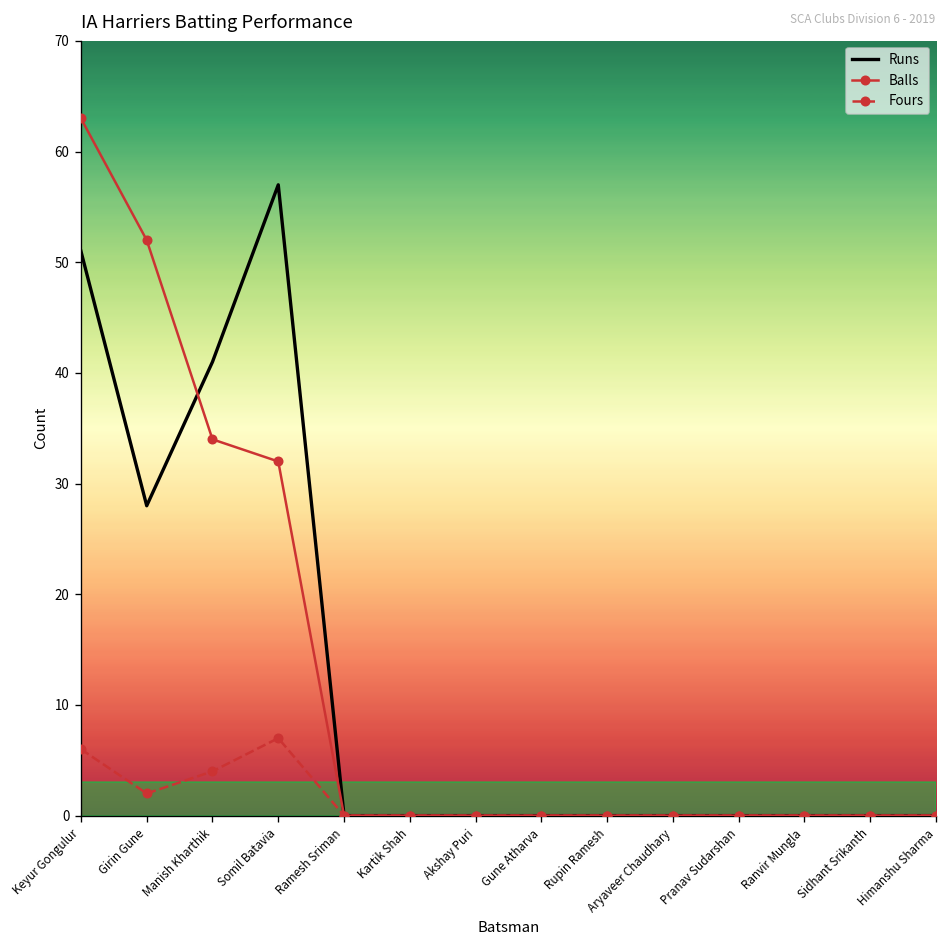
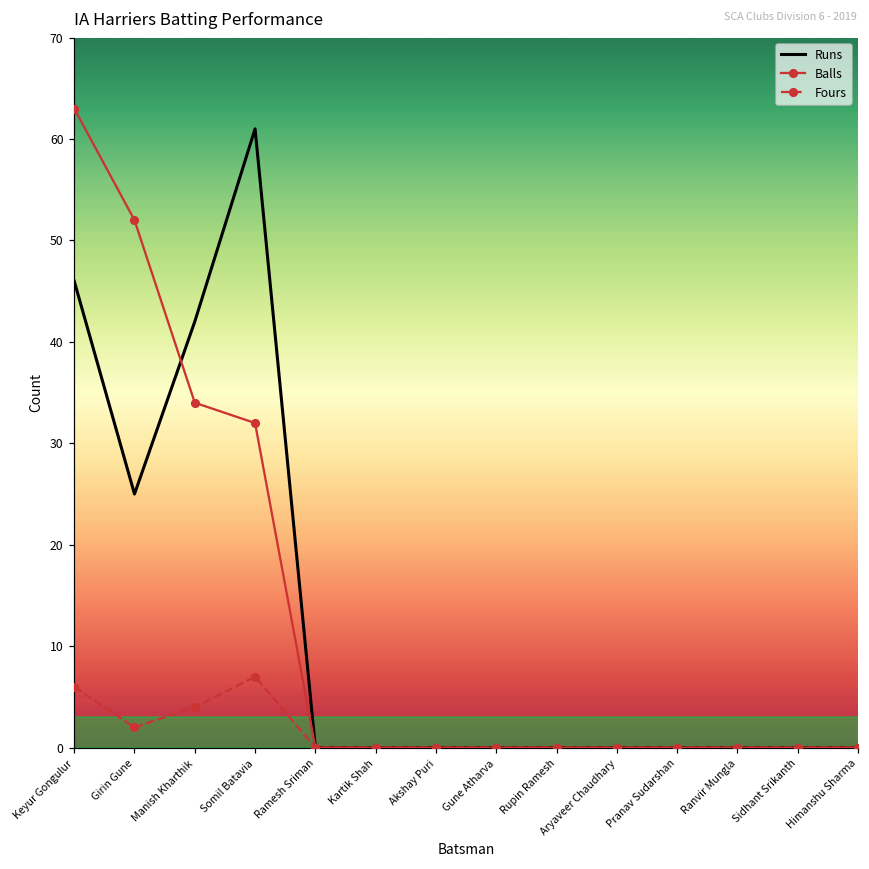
Runs, Keyur Gongulur: 51 -> 46
Runs, Girin Gune: 28 -> 25
Runs, Manish Kharthik: 41 -> 42
Runs, Somil Batavia: 57 -> 61
